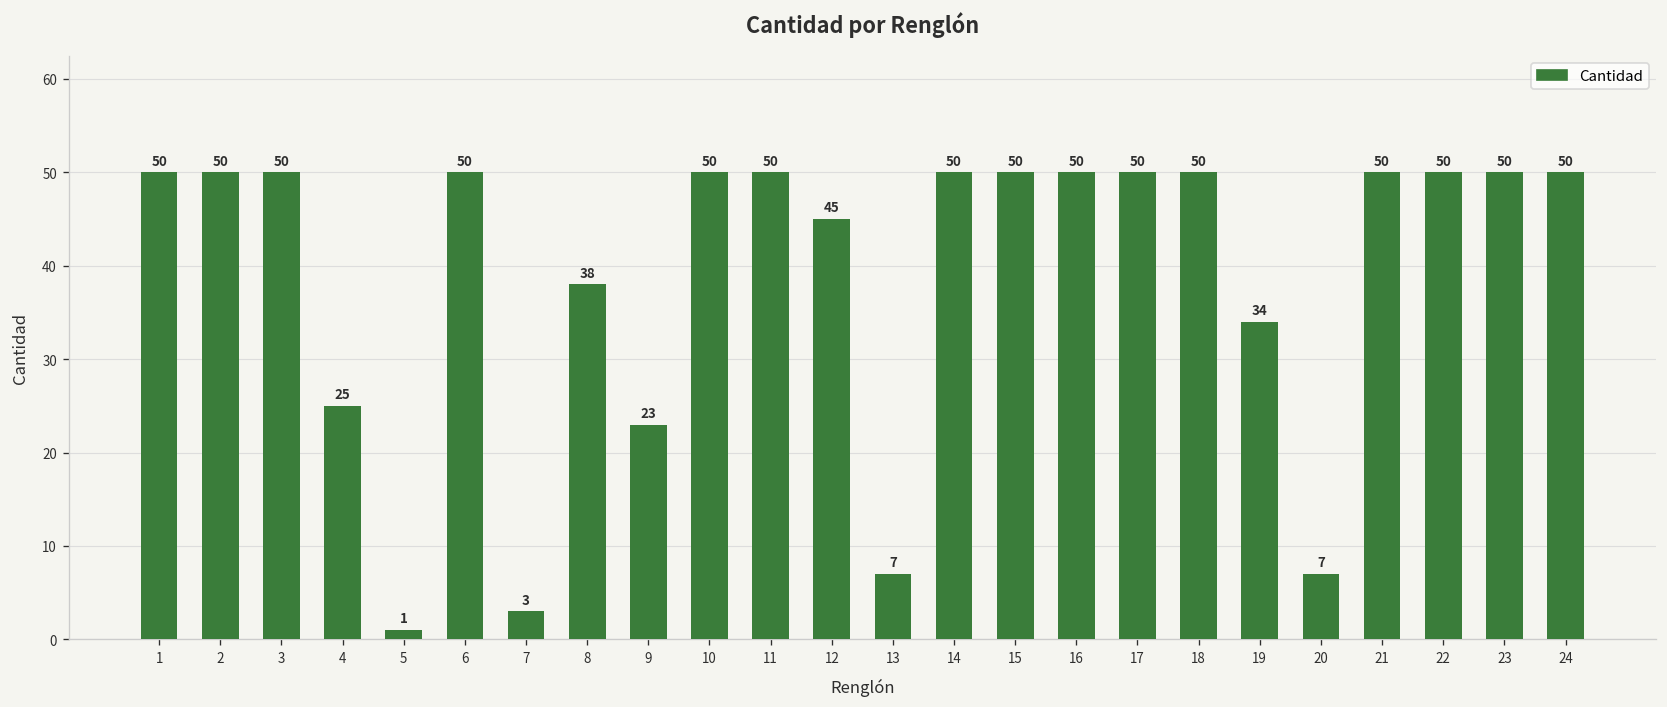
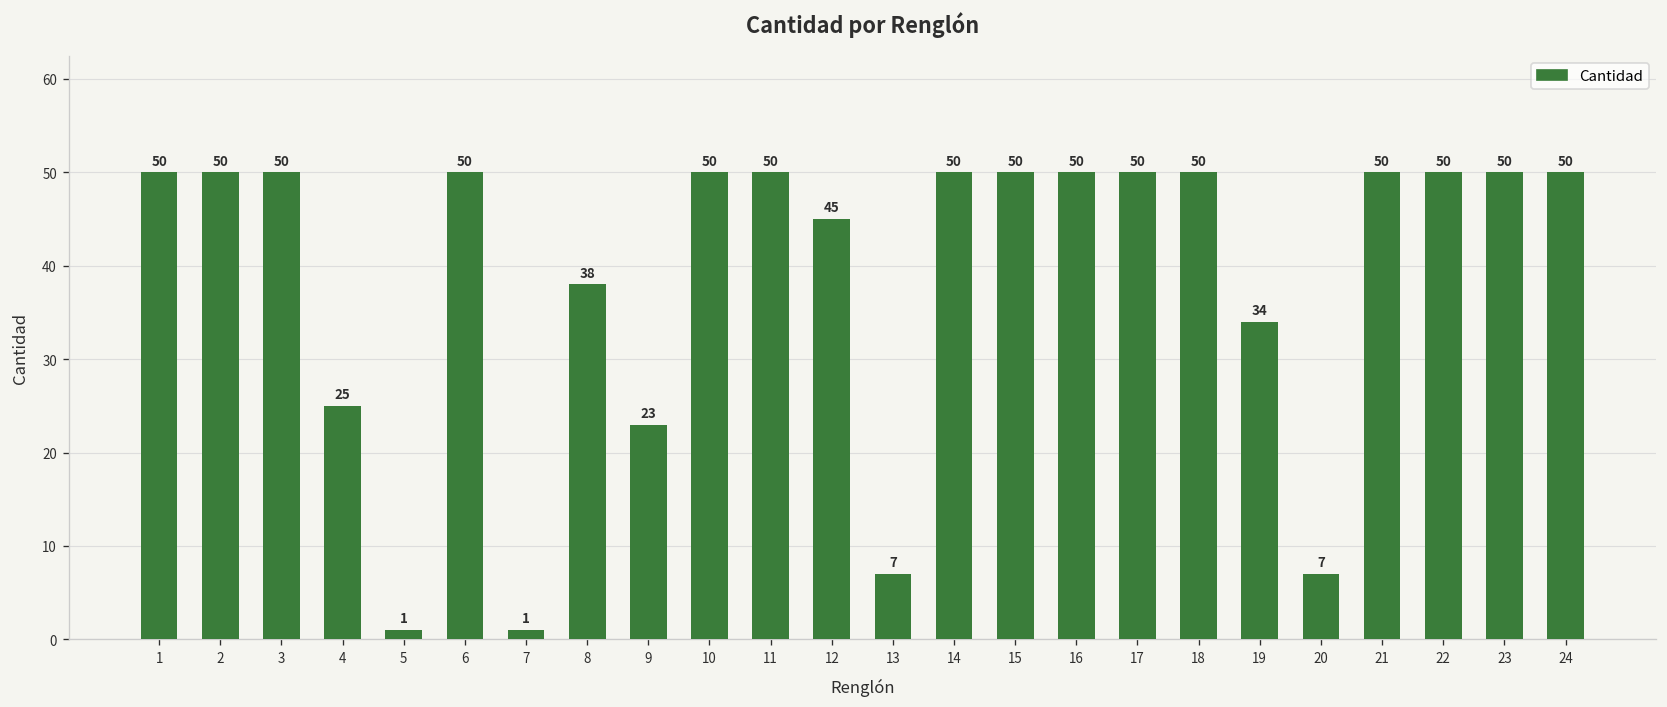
7: 3 -> 1
